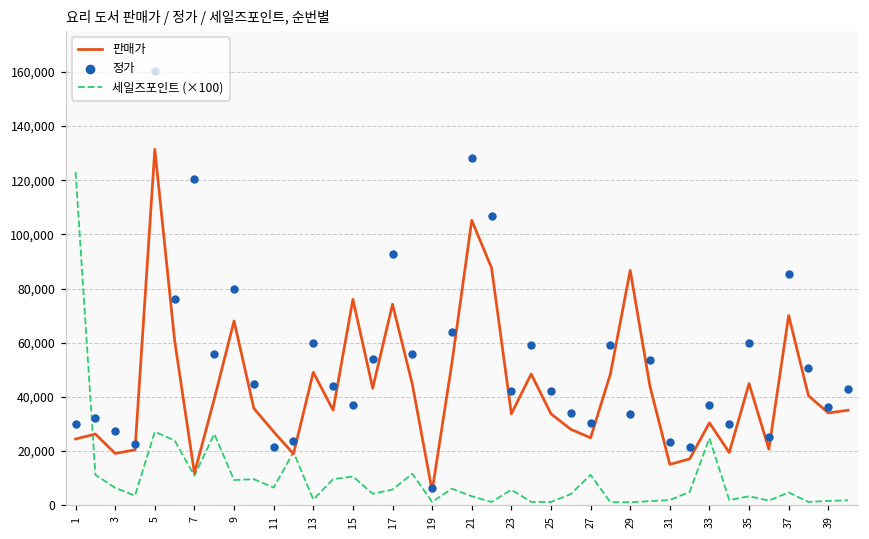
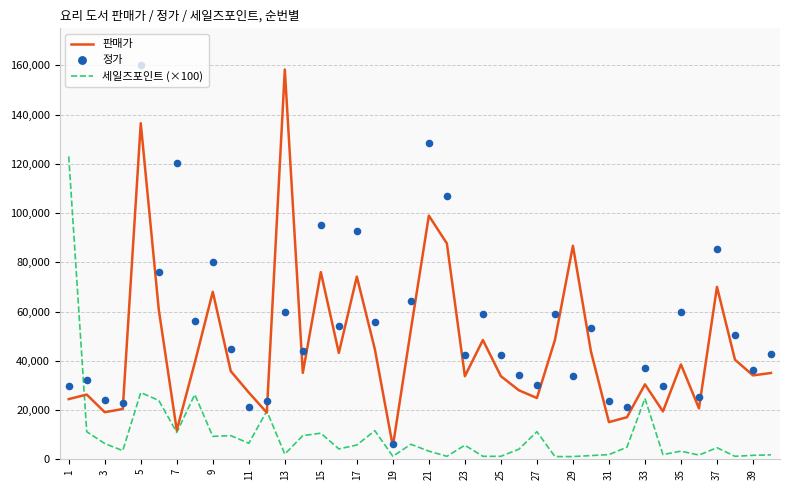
정가, 3: 27,000 -> 24,000
판매가, 5: 131,000 -> 136,000
판매가, 13: 49,000 -> 158,000
정가, 15: 37,000 -> 95,000
판매가, 21: 105,000 -> 99,000
판매가, 35: 45,000 -> 39,000
